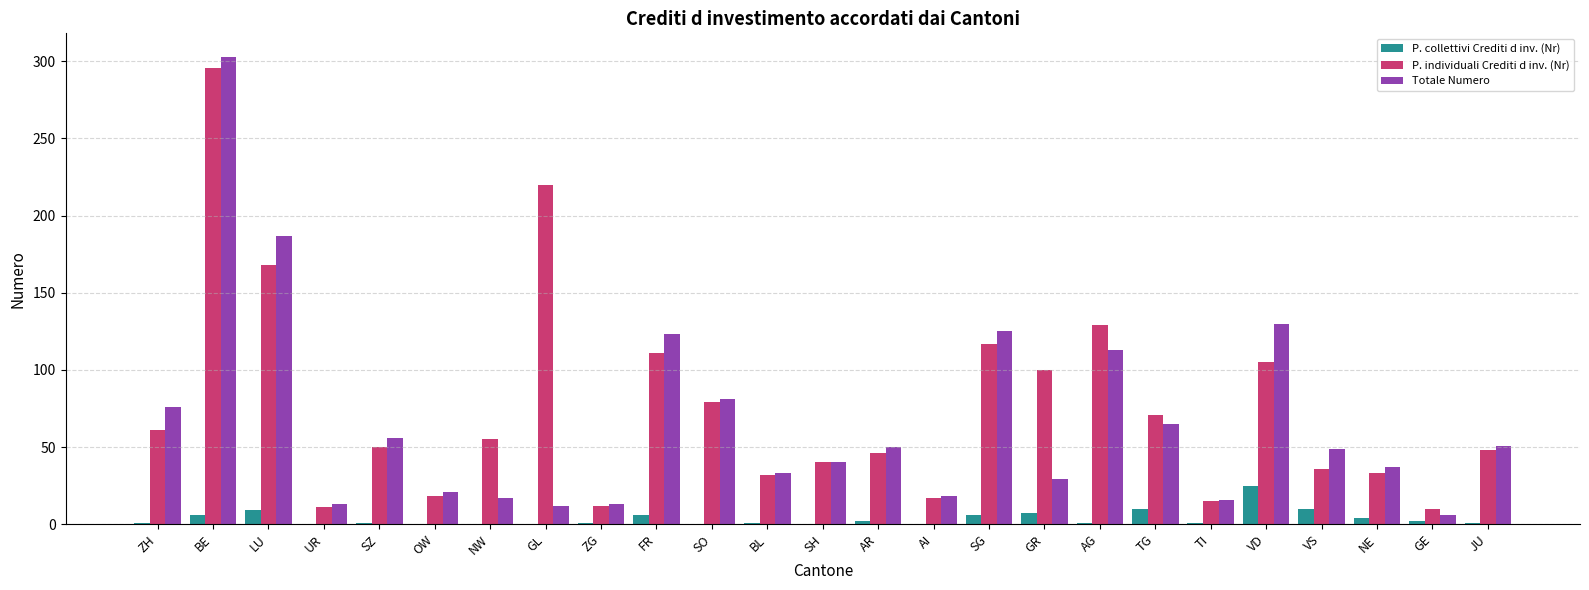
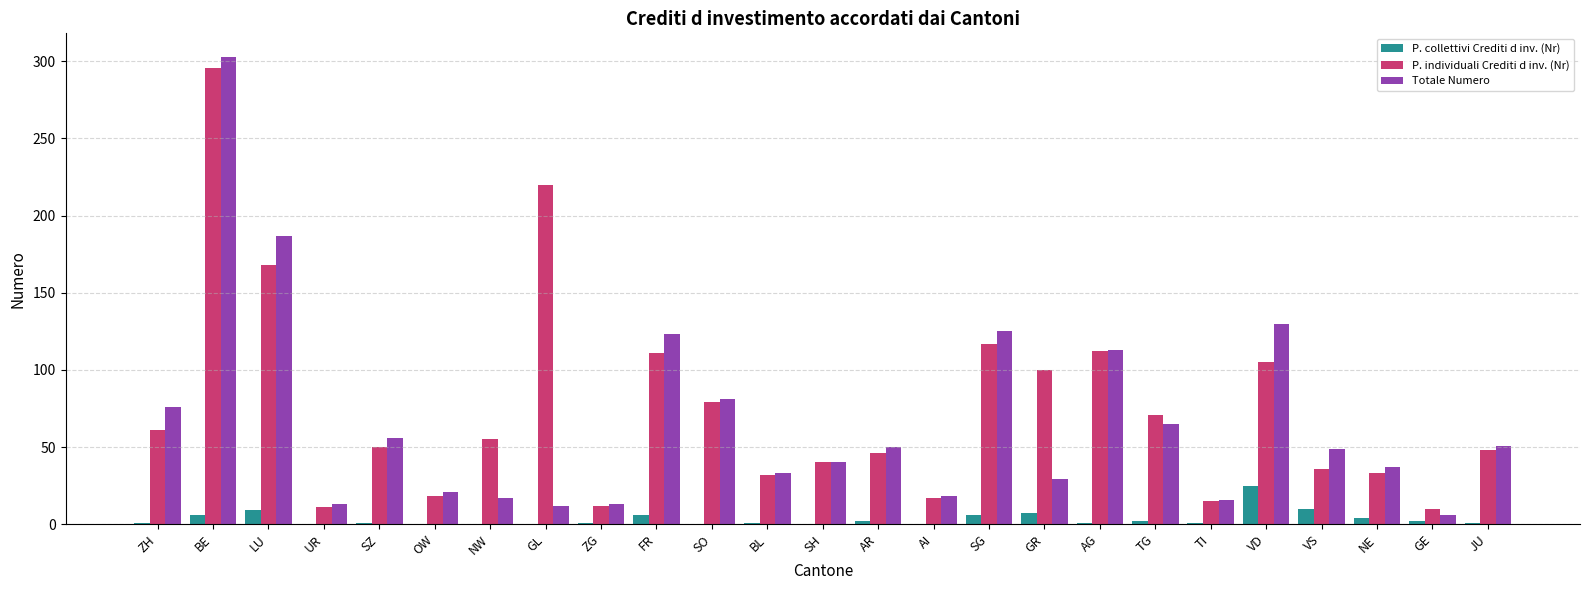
P. individuali Crediti d inv. (Nr), AG: 129 -> 112
P. collettivi Crediti d inv. (Nr), TG: 10 -> 2
